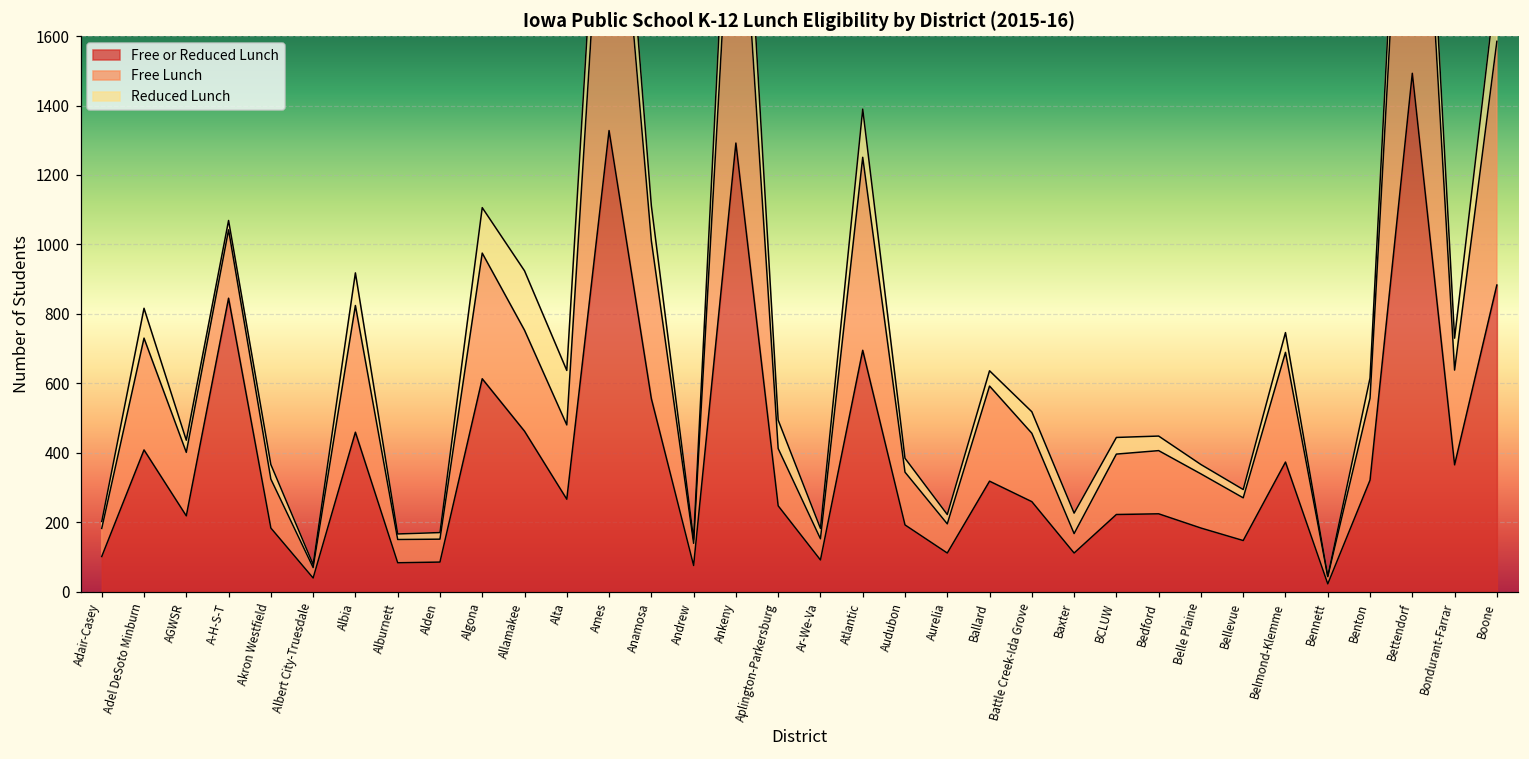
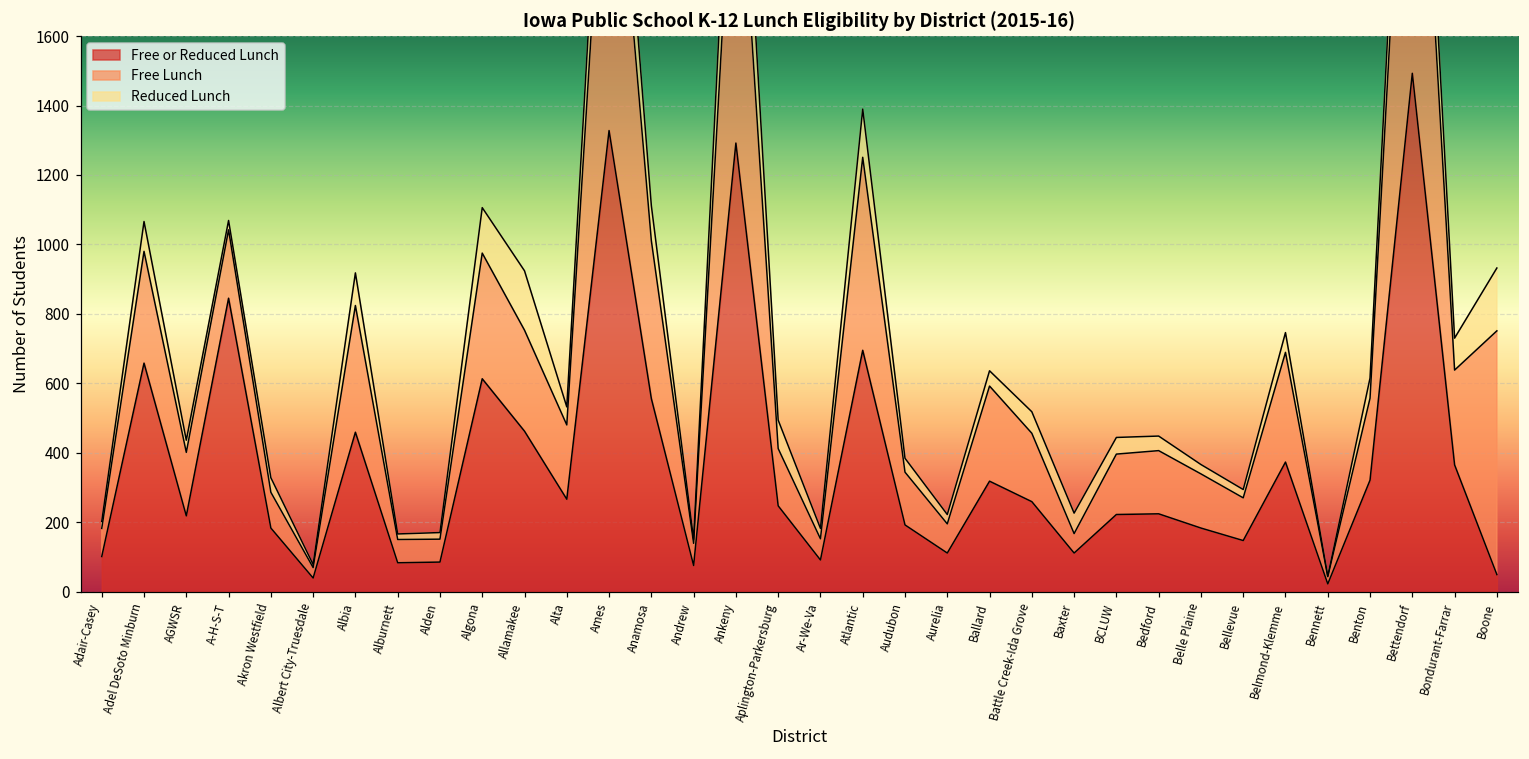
Free or Reduced Lunch, Adel DeSoto Minburn: 410 -> 660
Free Lunch, Akron Westfield: 140 -> 100
Reduced Lunch, Alta: 160 -> 50
Free or Reduced Lunch, Boone: 880 -> 50
